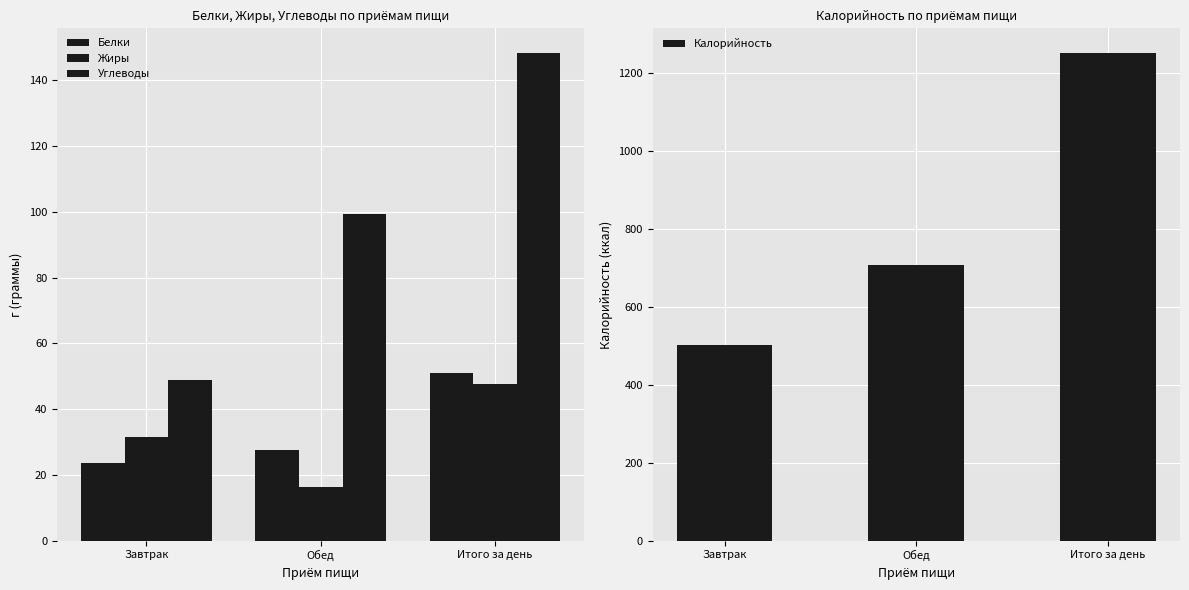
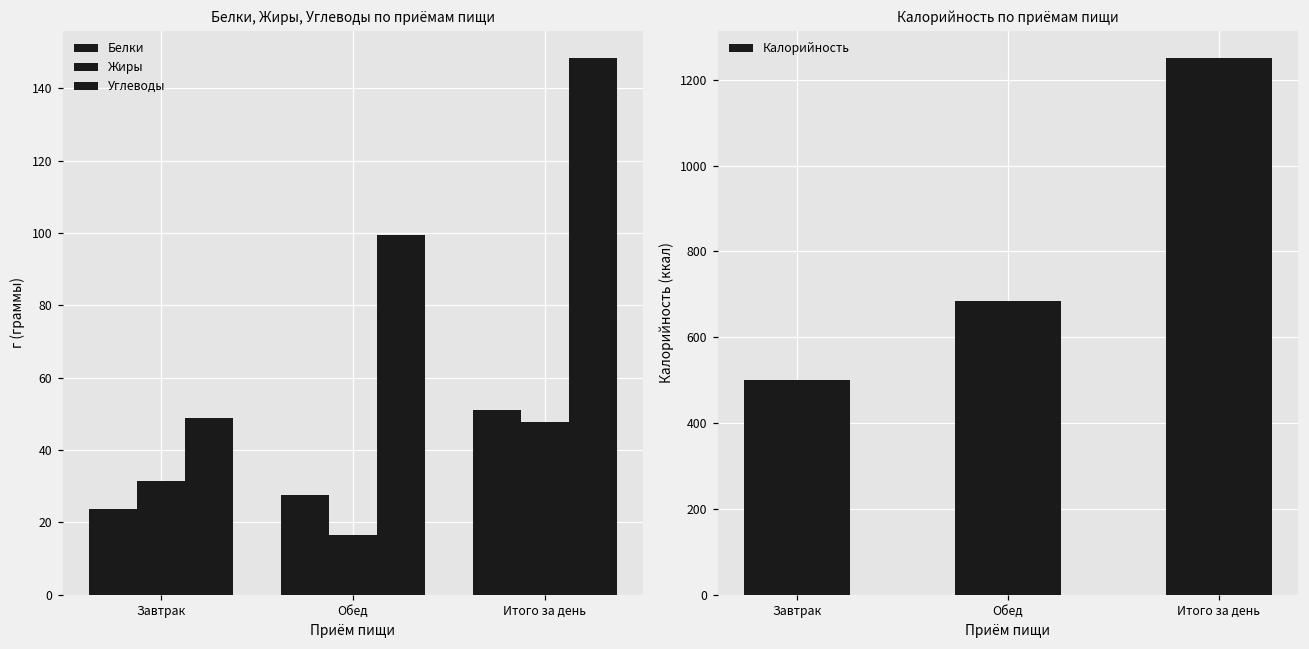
Калорийность по приёмам пищи, Обед: 710 -> 680
